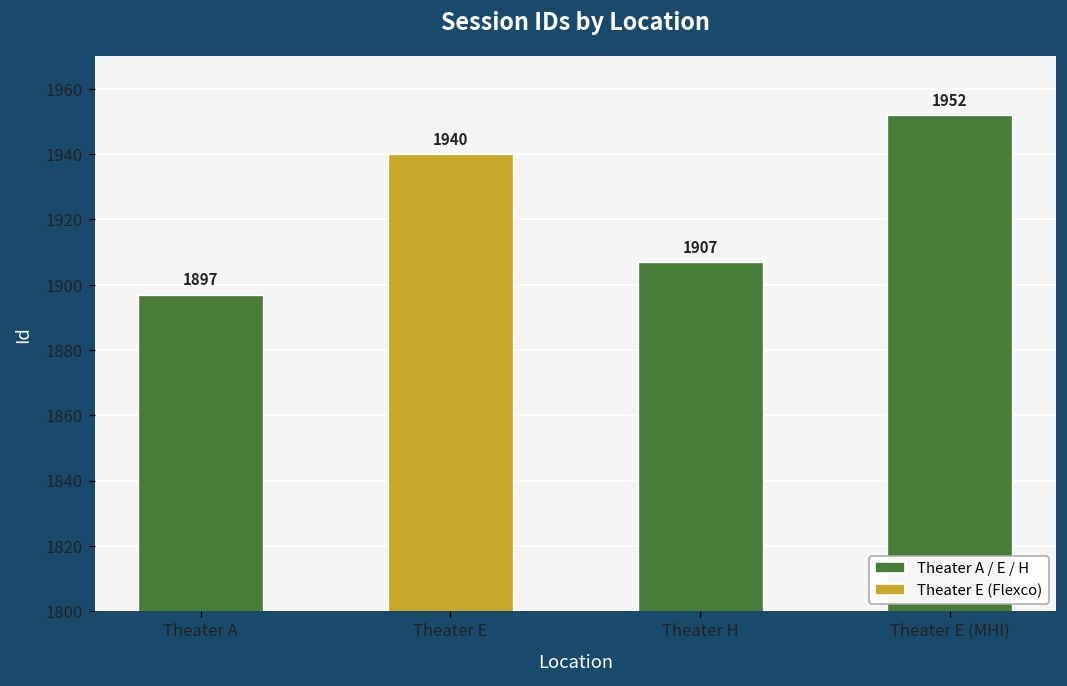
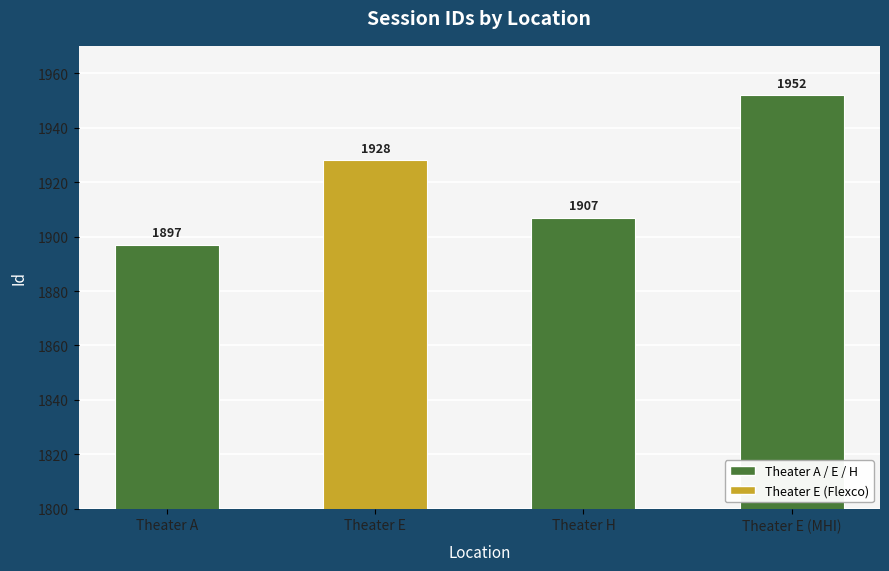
Theater E: 1940 -> 1928
